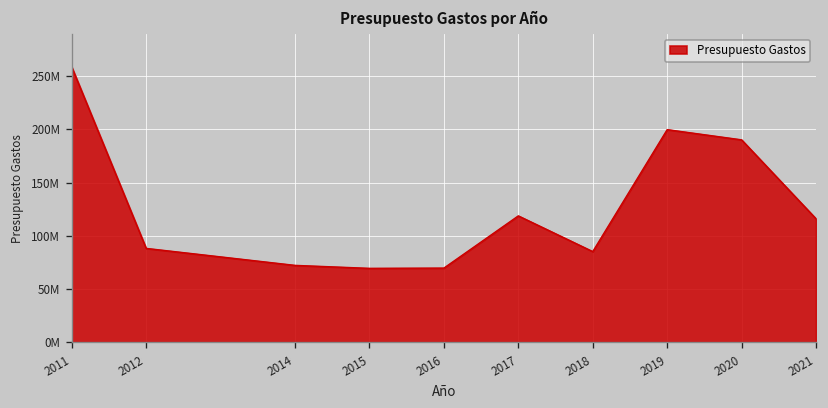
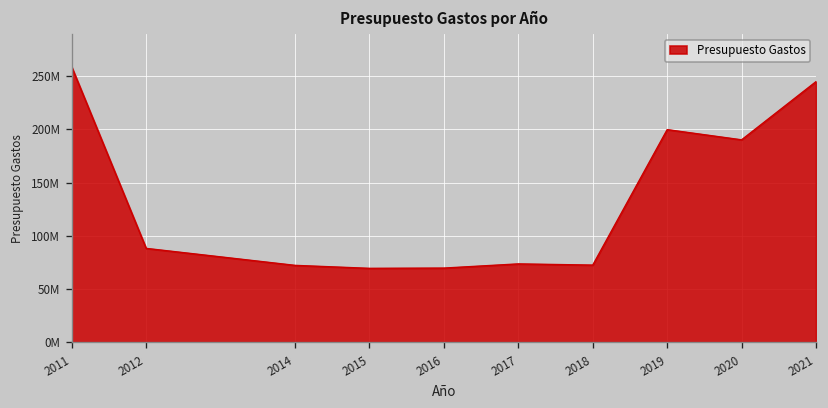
2017: 120000000 -> 70000000
2018: 90000000 -> 70000000
2021: 120000000 -> 240000000
